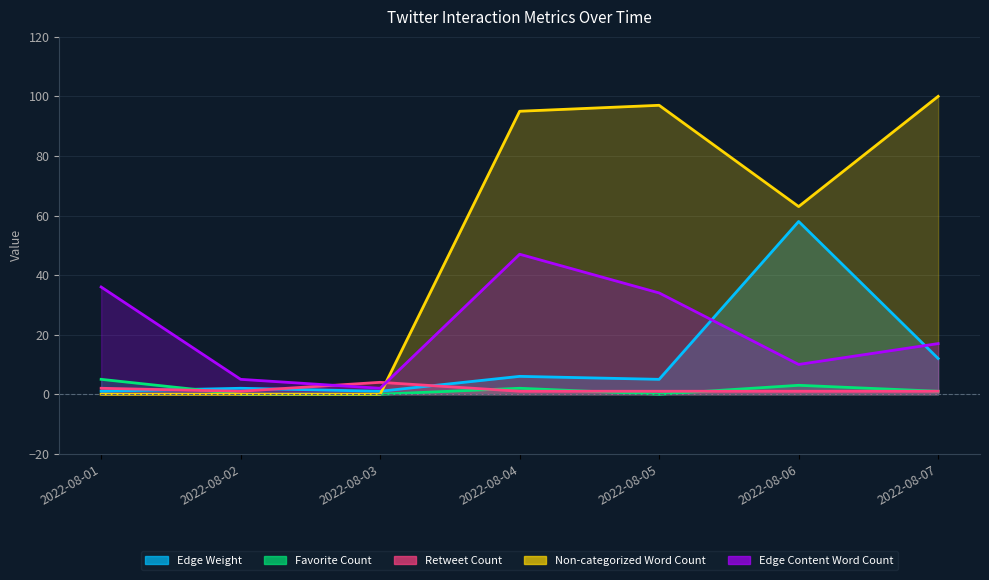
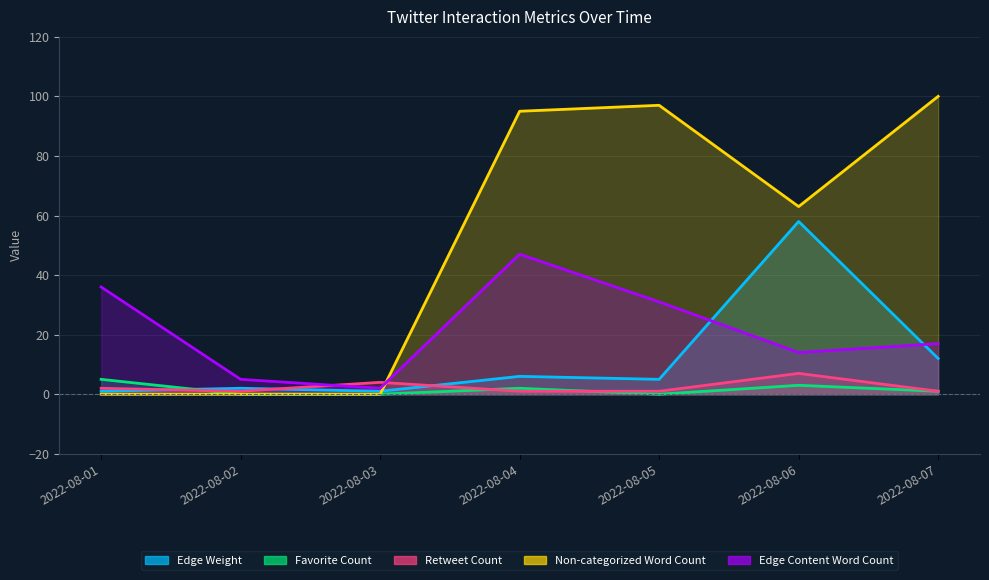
Edge Content Word Count, 2022-08-05: 34 -> 31
Retweet Count, 2022-08-06: 1 -> 7
Edge Content Word Count, 2022-08-06: 10 -> 14
